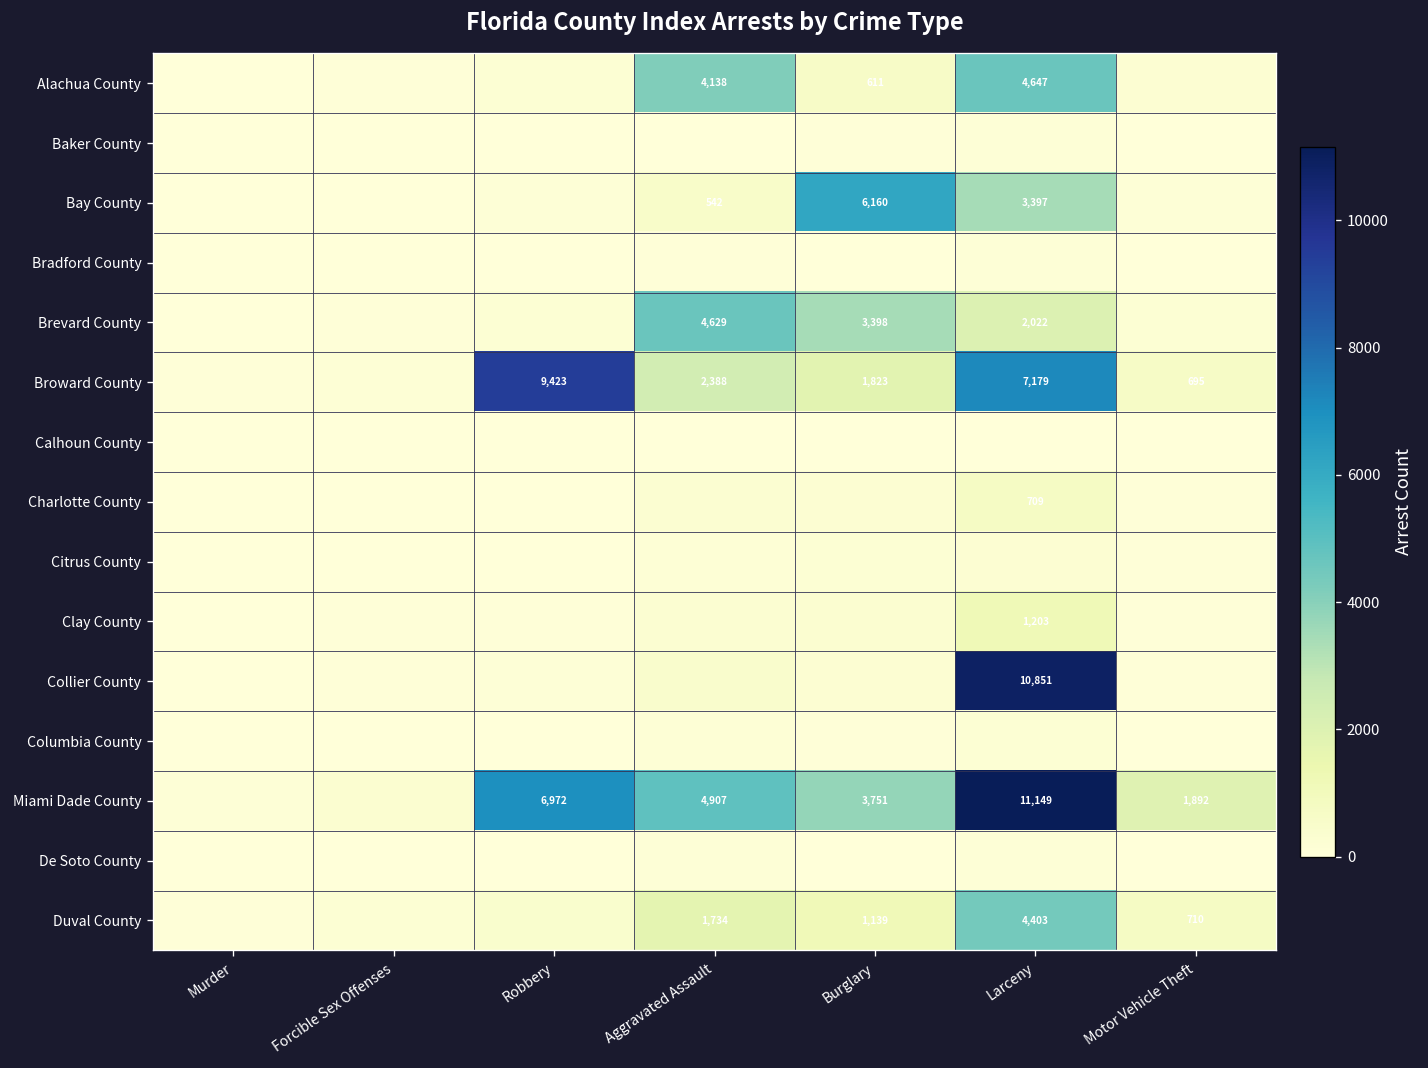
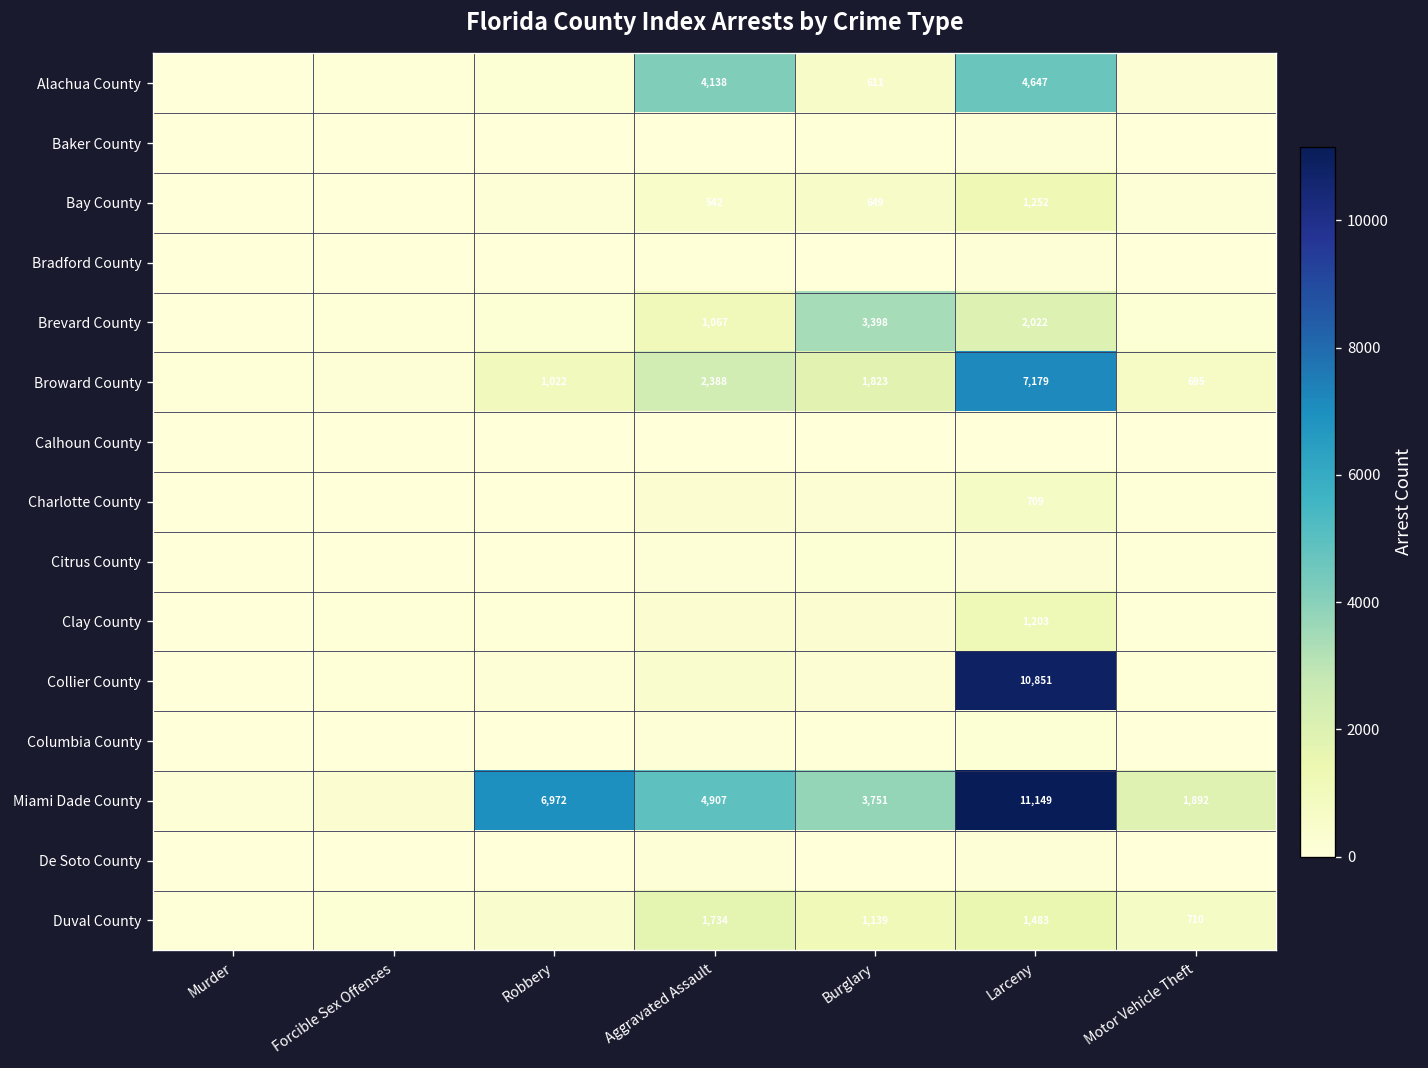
Bay County, Burglary: 6,160 -> 649
Bay County, Larceny: 3,397 -> 1,252
Brevard County, Aggravated Assault: 4,629 -> 1,067
Broward County, Robbery: 9,423 -> 1,022
Duval County, Larceny: 4,403 -> 1,483
